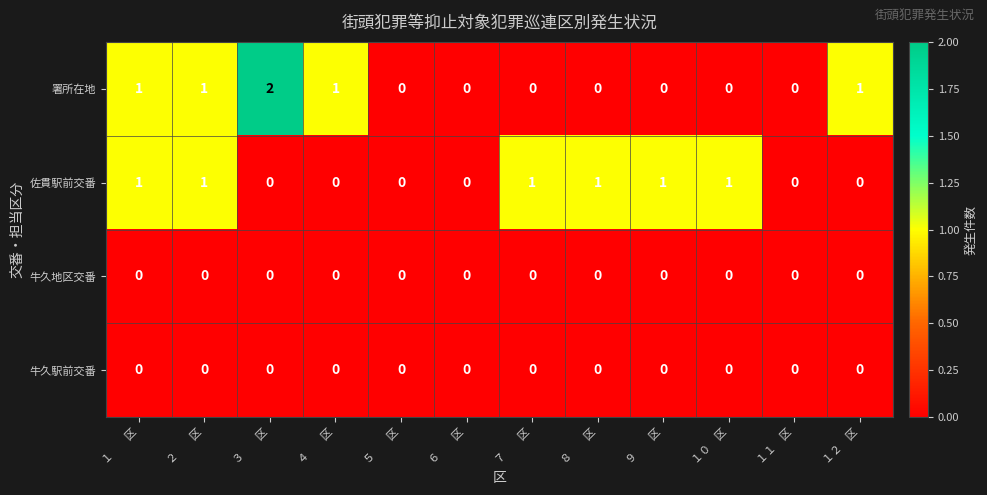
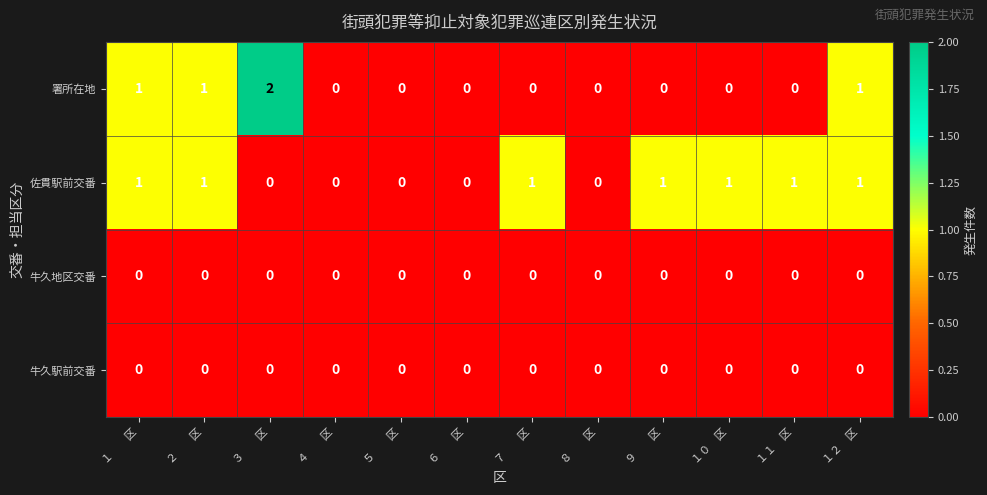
署所在地, ４ 区: 1 -> 0
佐貫駅前交番, ８ 区: 1 -> 0
佐貫駅前交番, １１ 区: 0 -> 1
佐貫駅前交番, １２ 区: 0 -> 1
